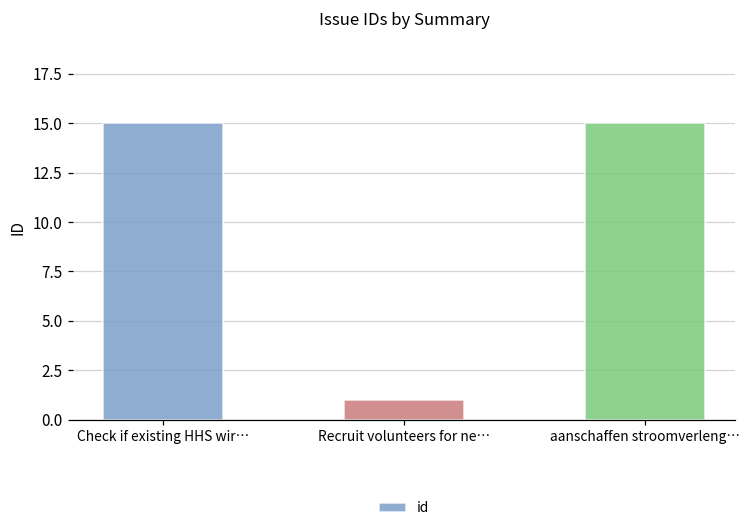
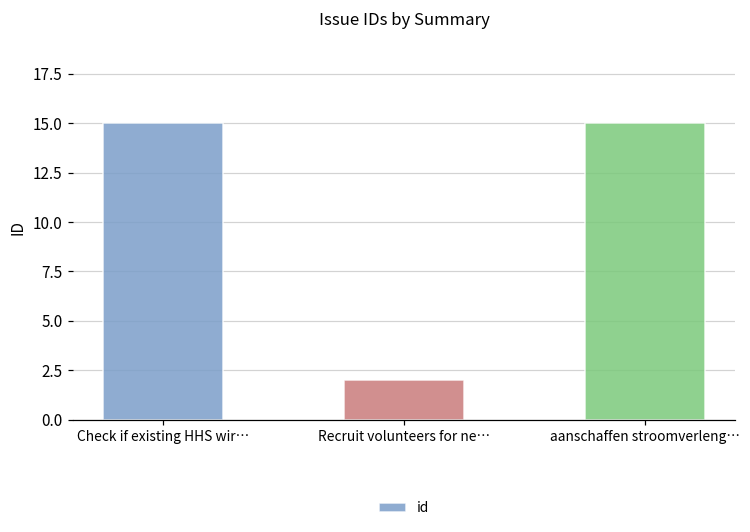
Recruit volunteers for ne…: 1 -> 2
